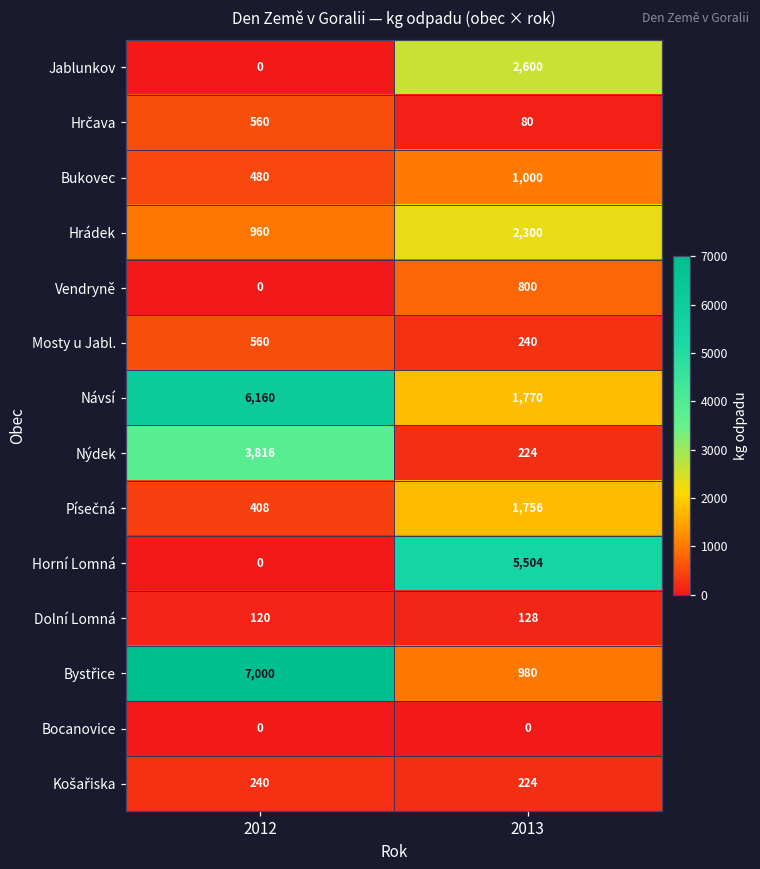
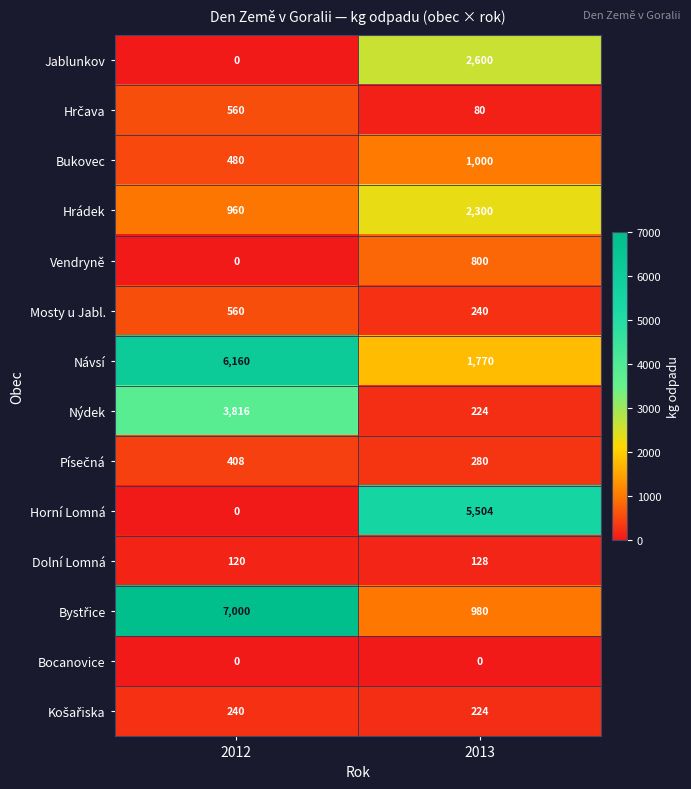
Písečná, 2013: 1,756 -> 280
